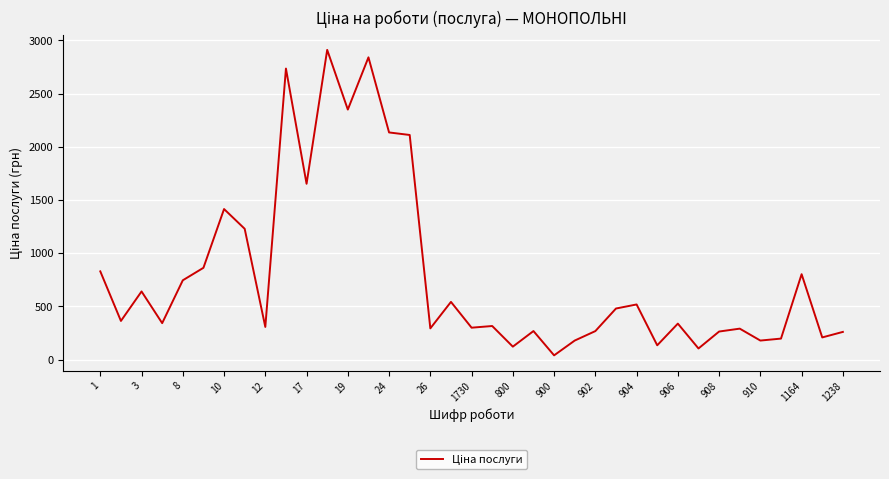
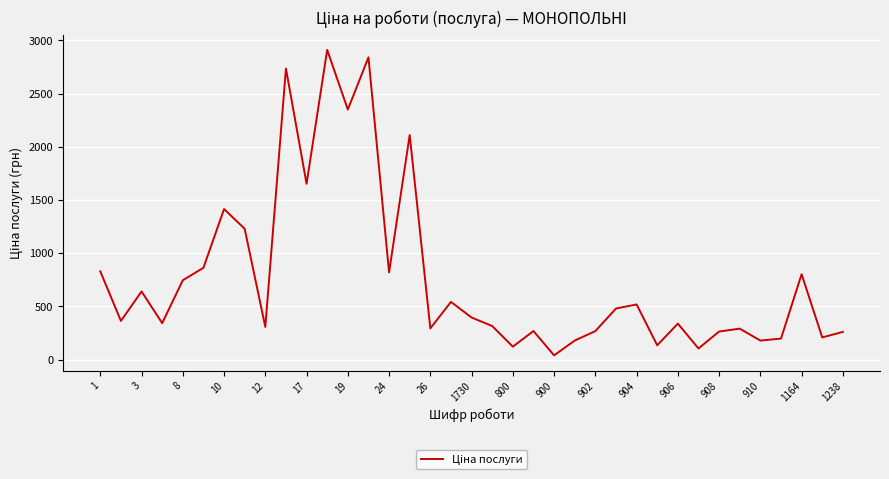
24: 2140 -> 820
1730: 300 -> 390
